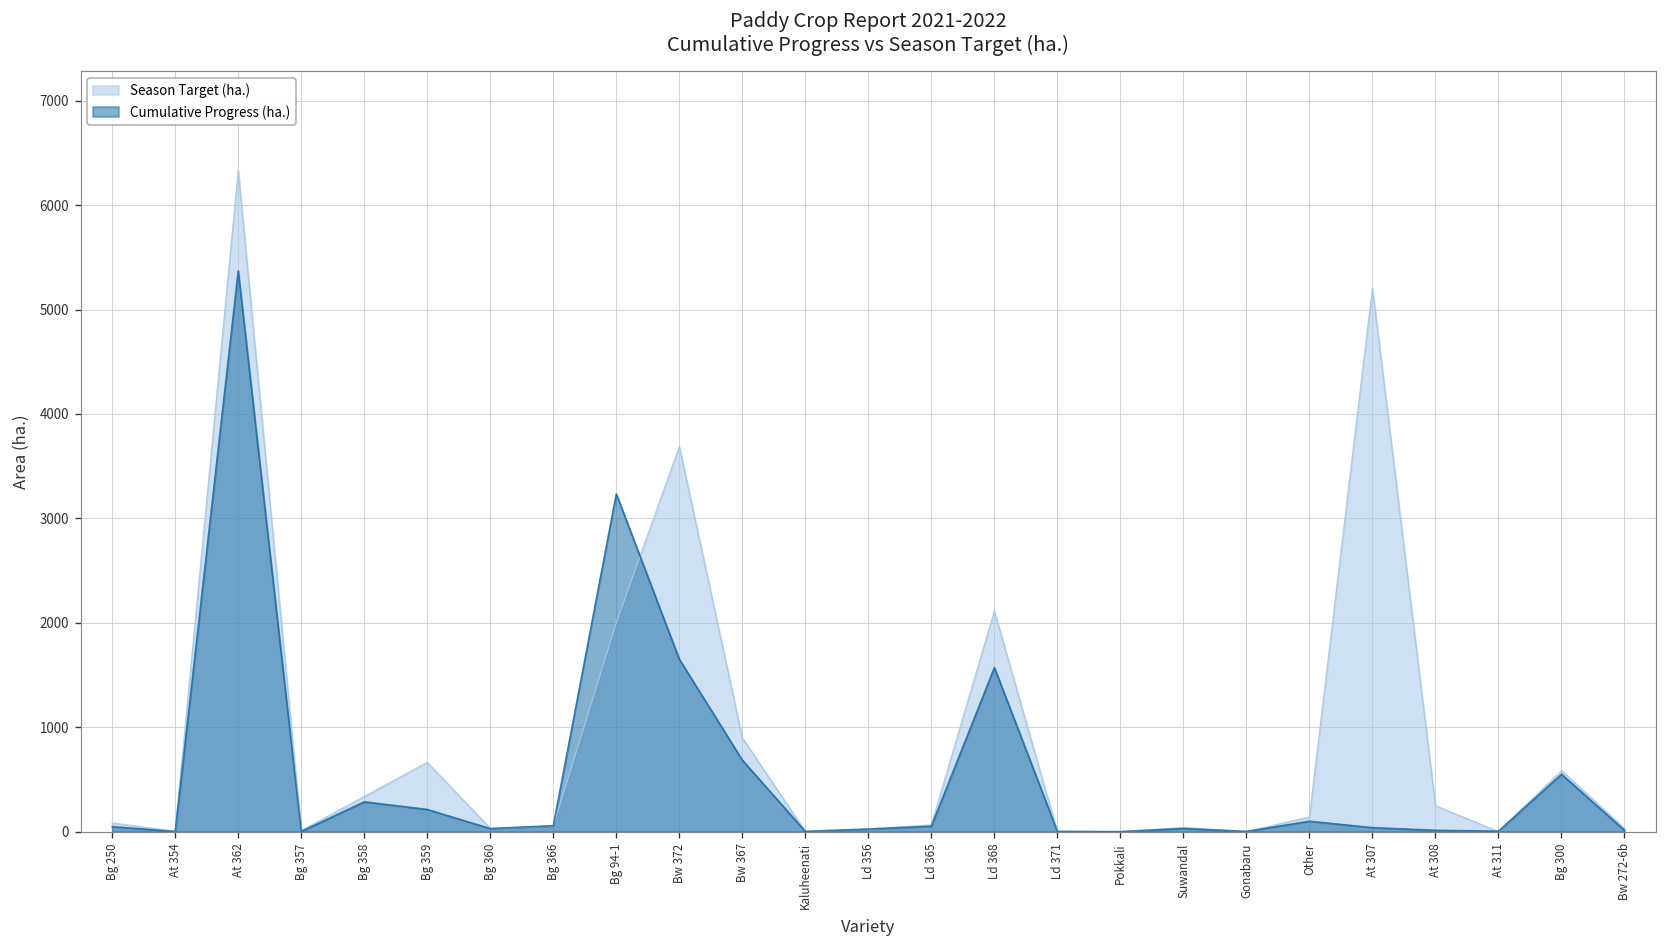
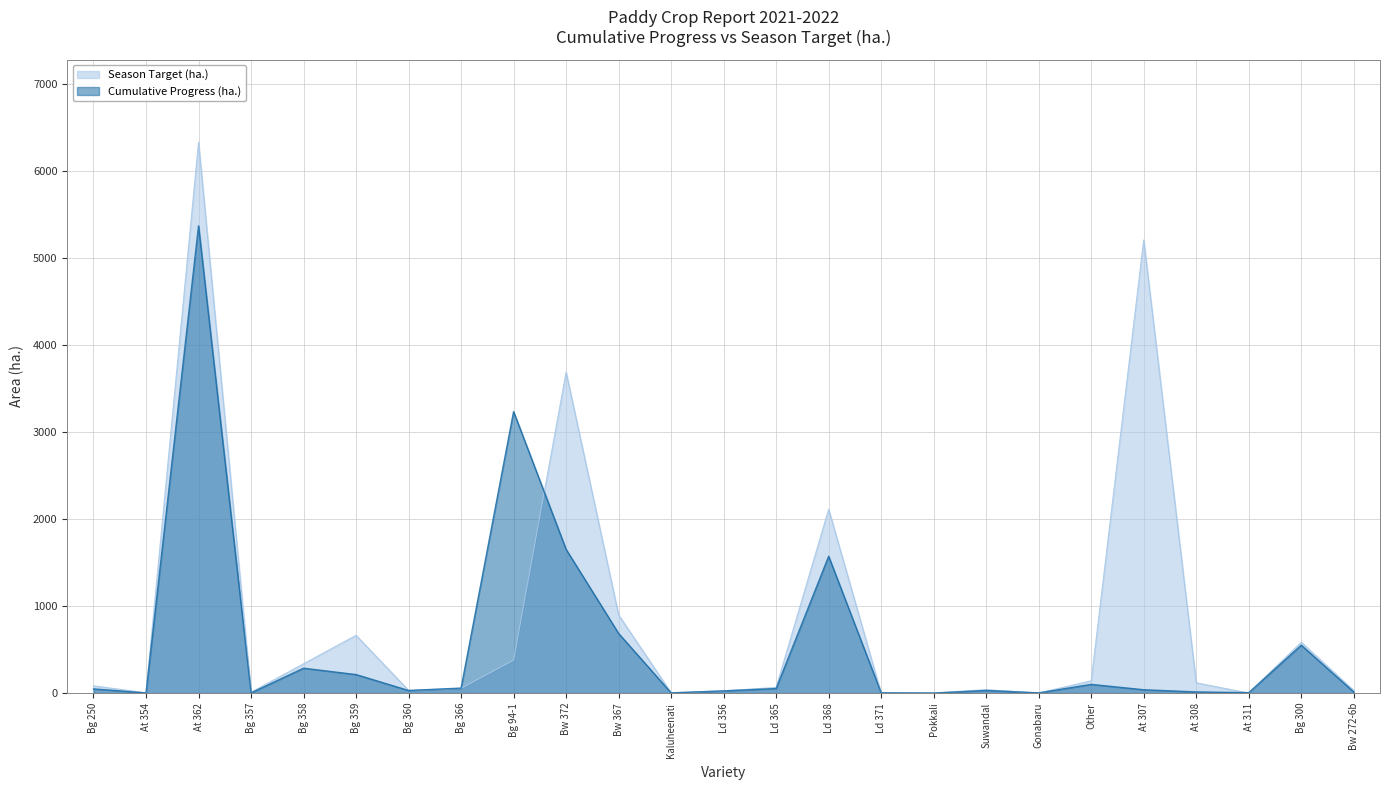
Season Target (ha.), Bg 94-1: 2000 -> 400
Season Target (ha.), At 308: 200 -> 100
